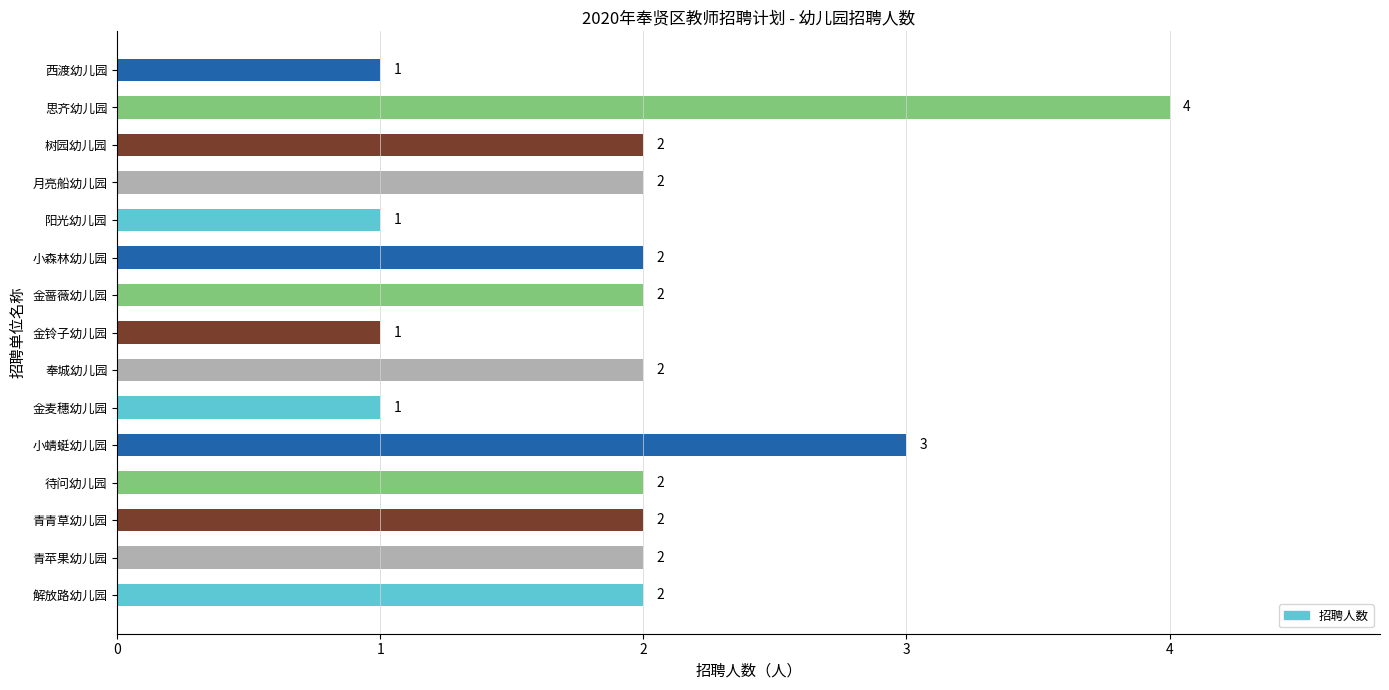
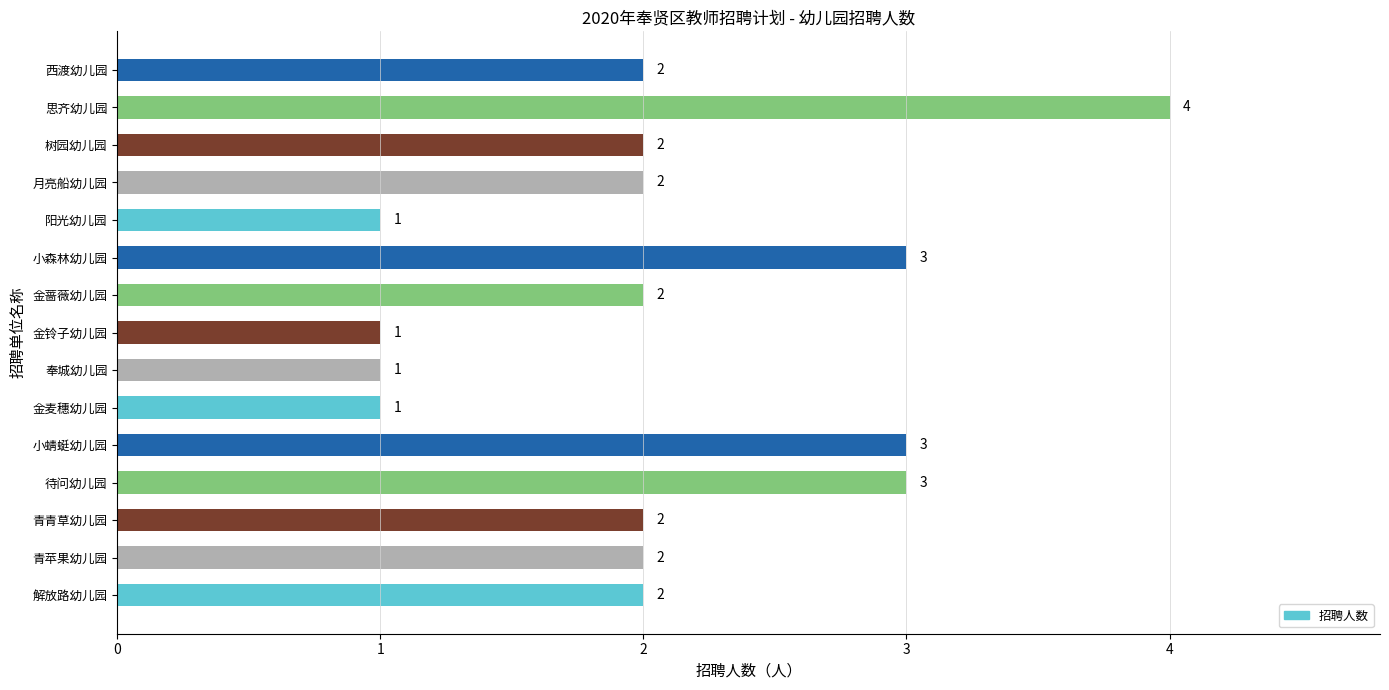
西渡幼儿园: 1 -> 2
小森林幼儿园: 2 -> 3
奉城幼儿园: 2 -> 1
待问幼儿园: 2 -> 3
